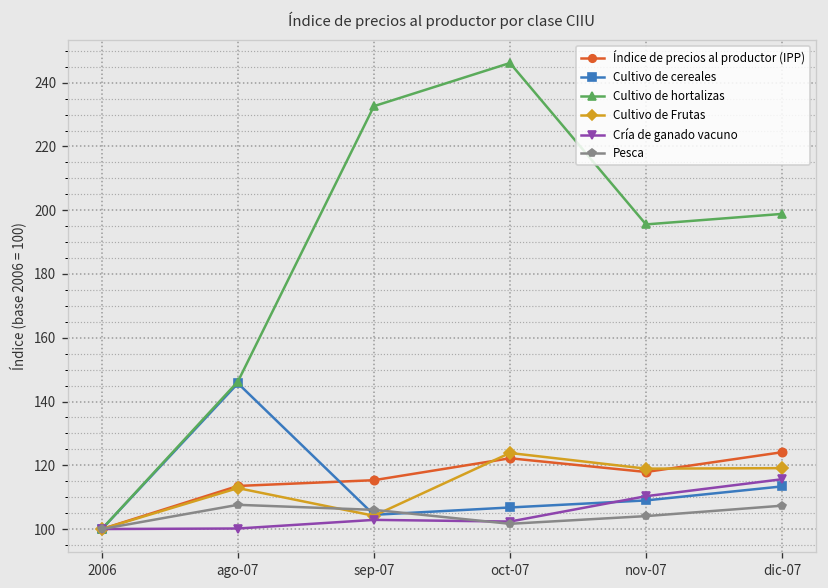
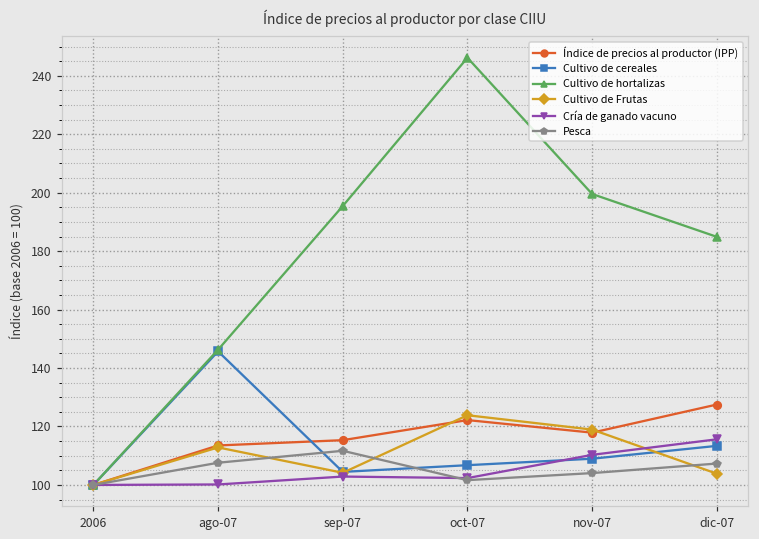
Cultivo de hortalizas, sep-07: 233 -> 195
Pesca, sep-07: 106 -> 112
Cultivo de hortalizas, nov-07: 196 -> 200
Índice de precios al productor (IPP), dic-07: 124 -> 128
Cultivo de hortalizas, dic-07: 199 -> 185
Cultivo de Frutas, dic-07: 119 -> 104
